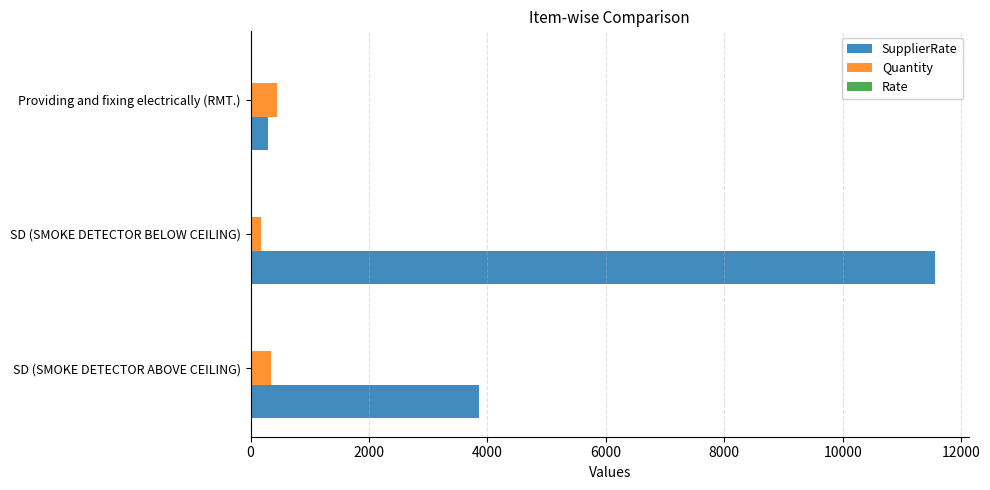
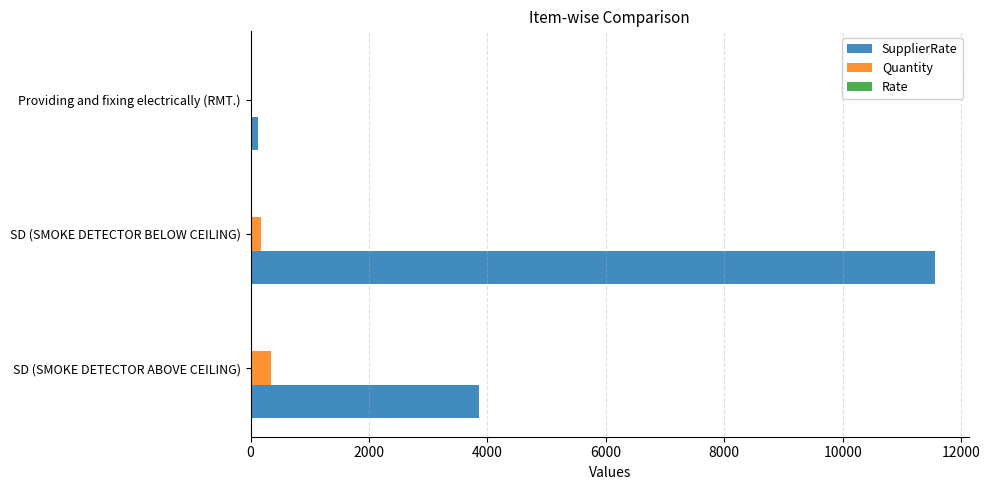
Quantity, Providing and fixing electrically (RMT.): 400 -> 0
SupplierRate, Providing and fixing electrically (RMT.): 300 -> 100
